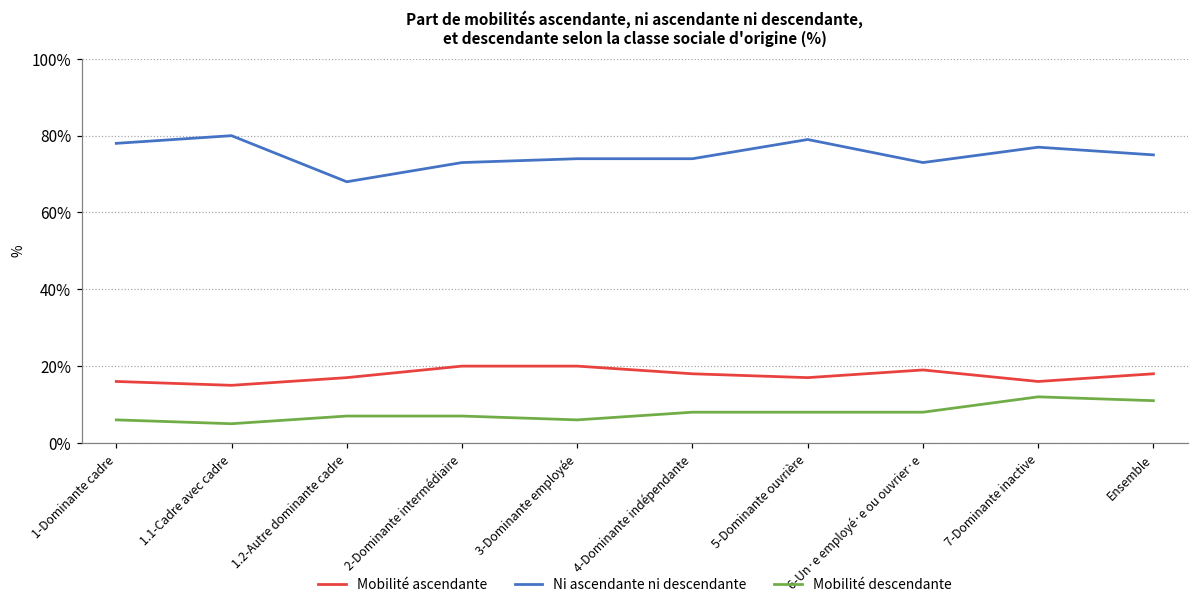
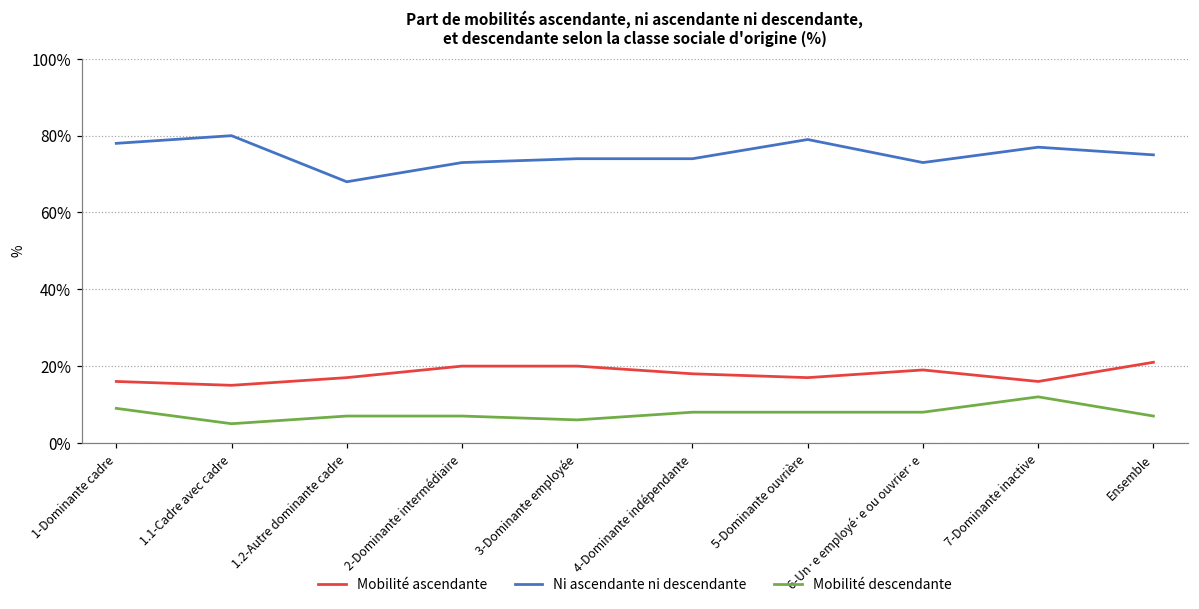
Mobilité descendante, 1-Dominante cadre: 6% -> 9%
Mobilité ascendante, Ensemble: 18% -> 21%
Mobilité descendante, Ensemble: 11% -> 7%
